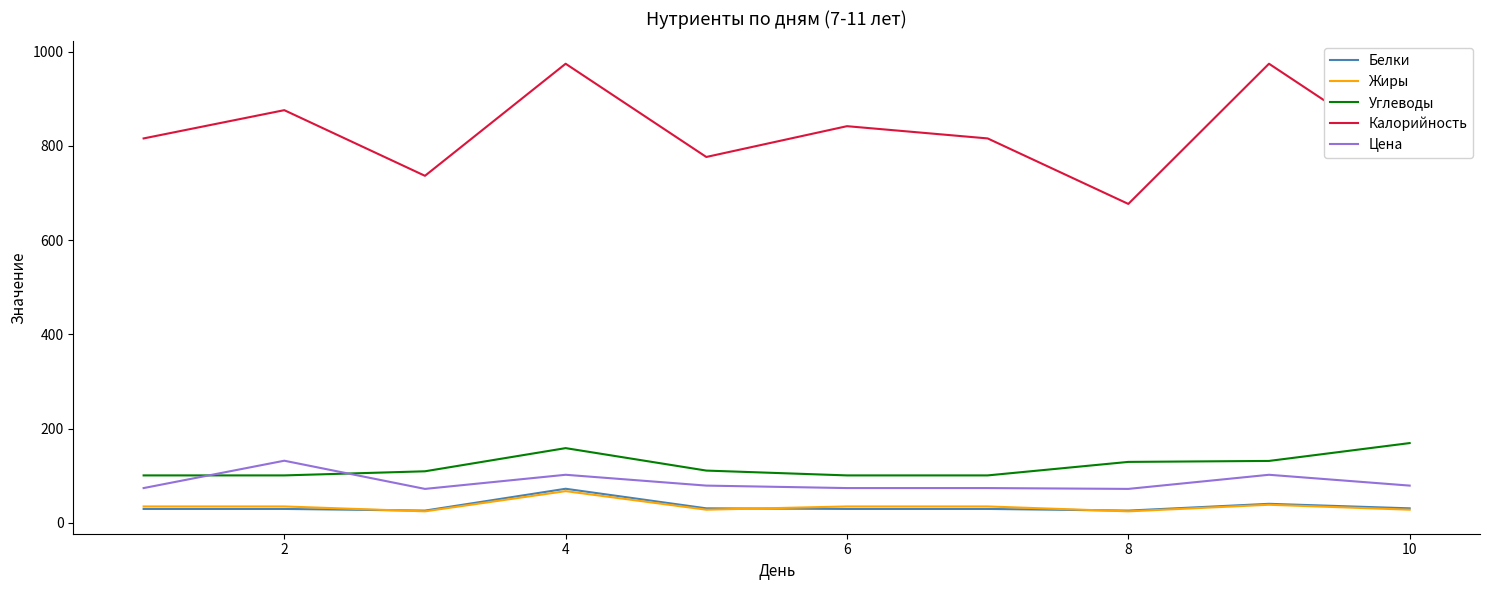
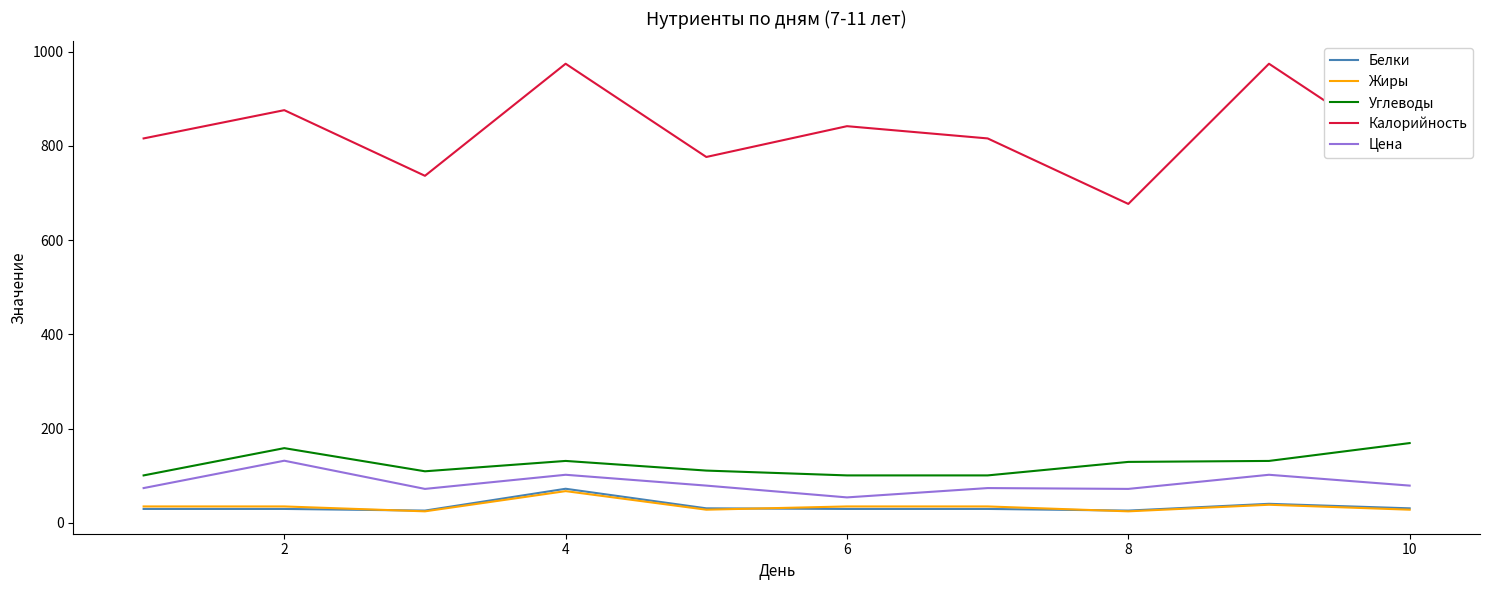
Углеводы, 2: 100 -> 160
Углеводы, 4: 160 -> 130
Цена, 6: 70 -> 50
